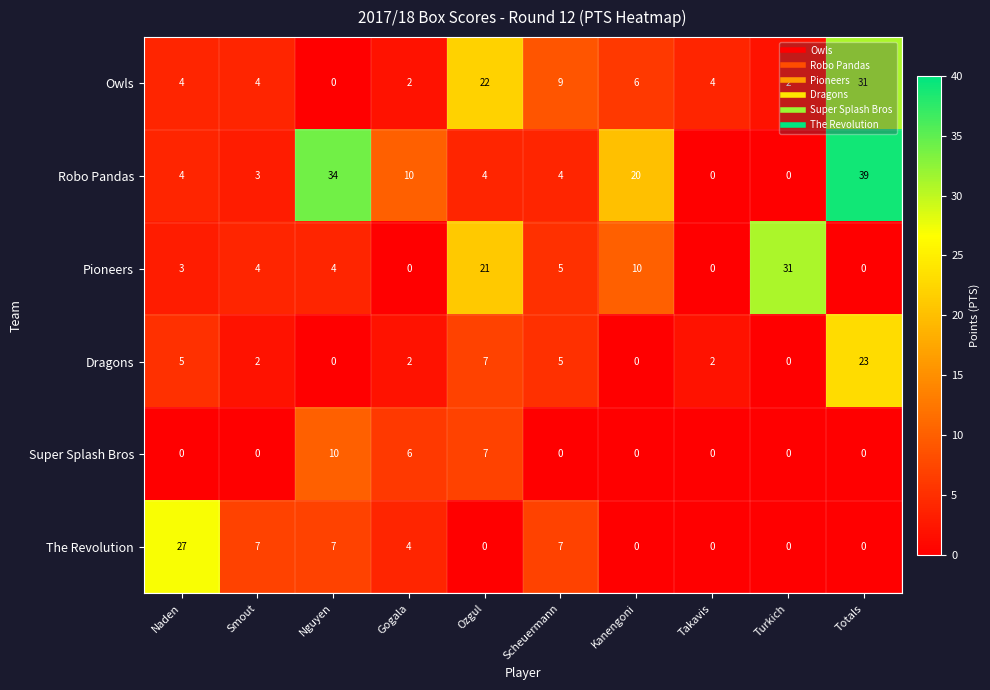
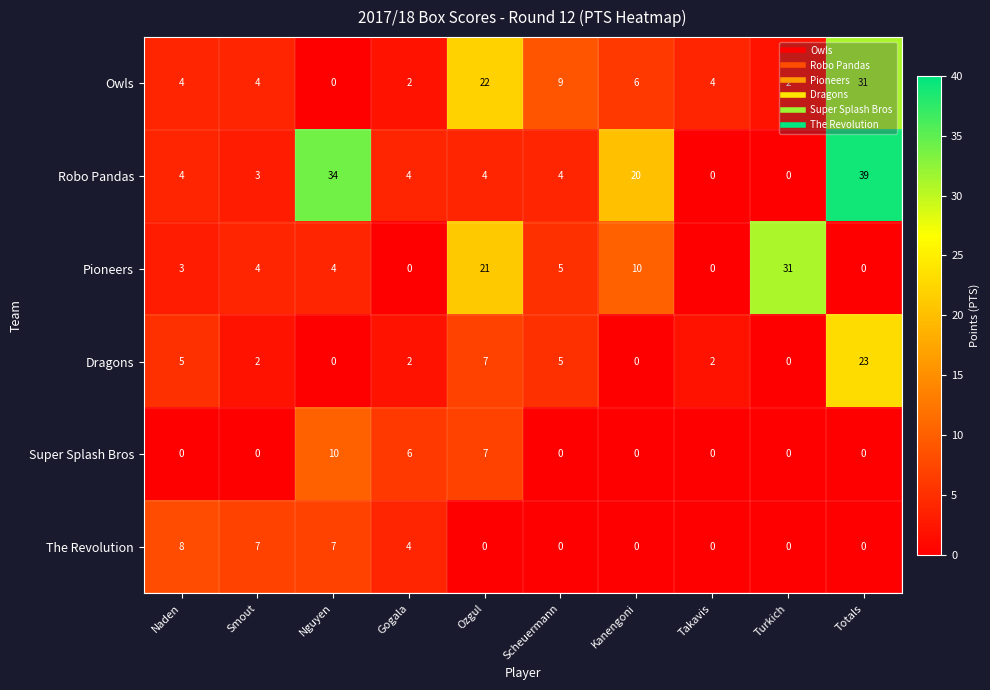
Robo Pandas, Gogala: 10 -> 4
The Revolution, Naden: 27 -> 8
The Revolution, Scheuermann: 7 -> 0
